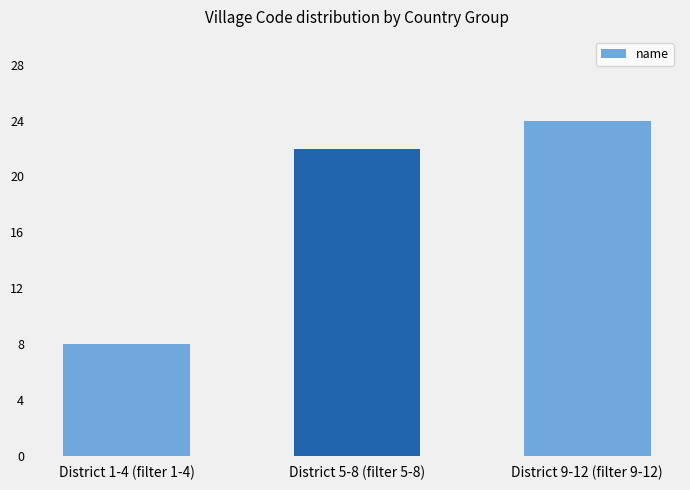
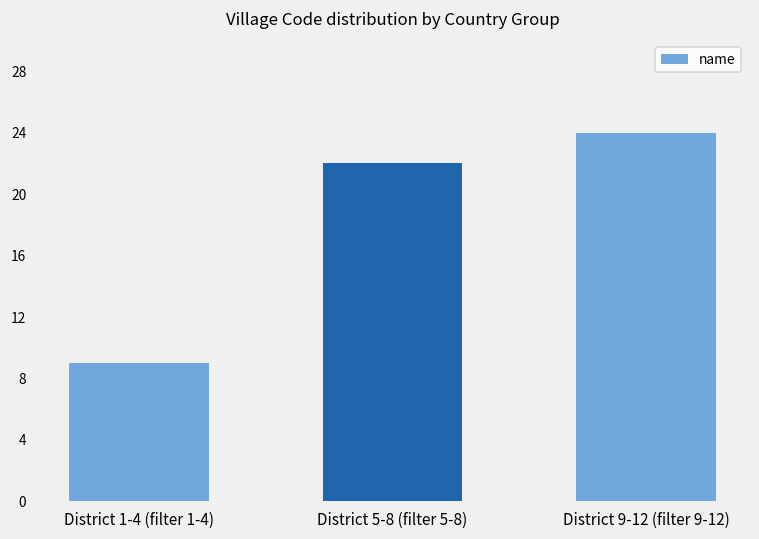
District 1-4 (filter 1-4): 8 -> 9
